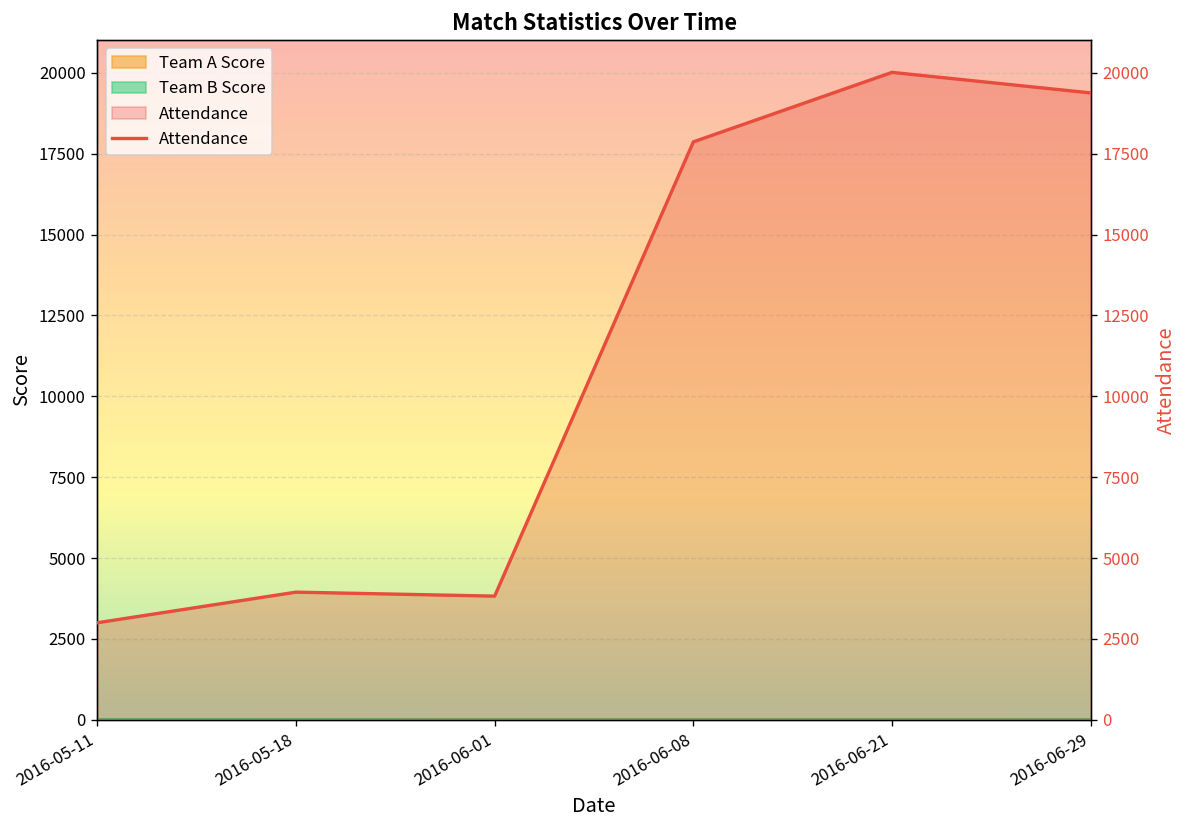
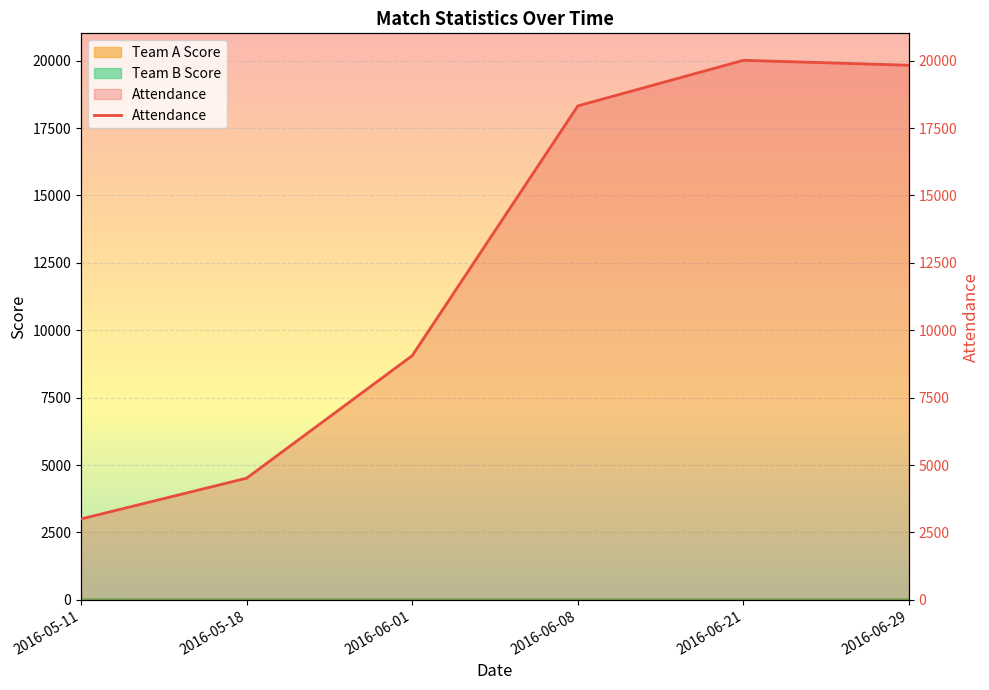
Attendance, 2016-05-18: 3900 -> 4500
Attendance, 2016-06-01: 3800 -> 9100
Attendance, 2016-06-08: 17900 -> 18300
Attendance, 2016-06-29: 19400 -> 19800
